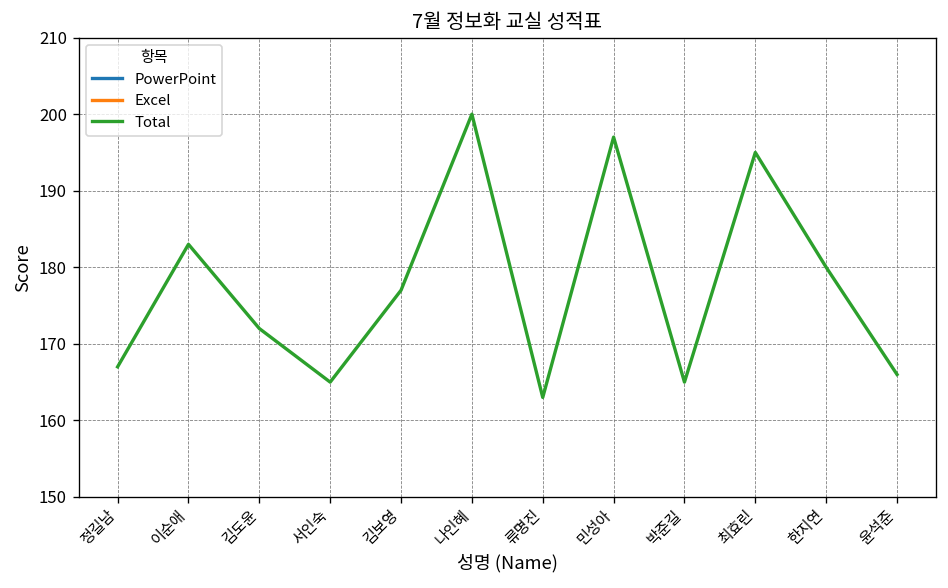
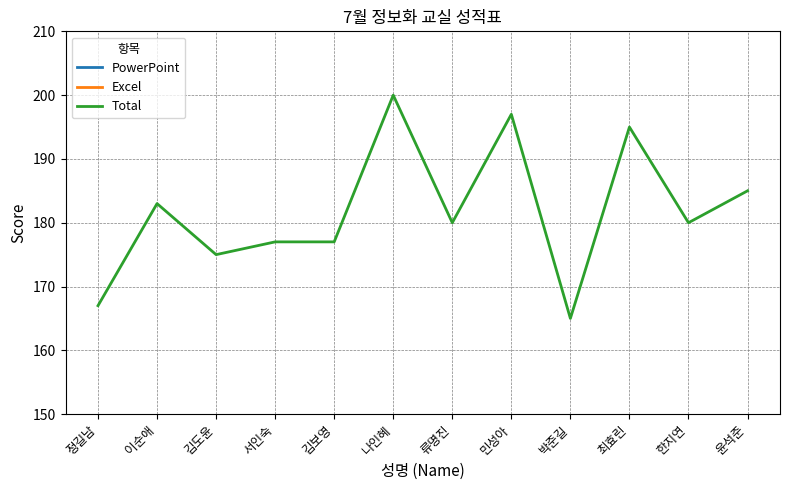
Total, 김도윤: 172 -> 175
Total, 서인숙: 165 -> 177
Total, 류명진: 163 -> 180
Total, 윤석준: 166 -> 185
